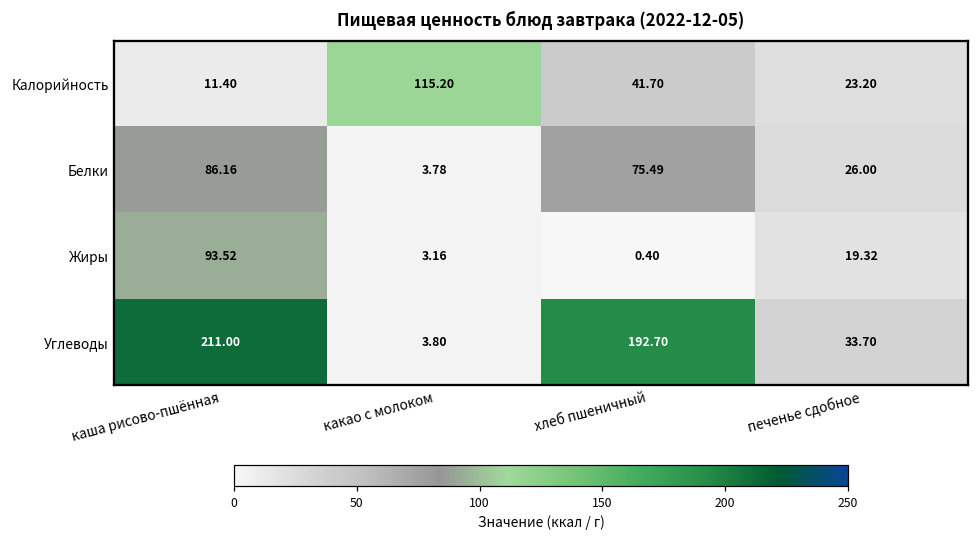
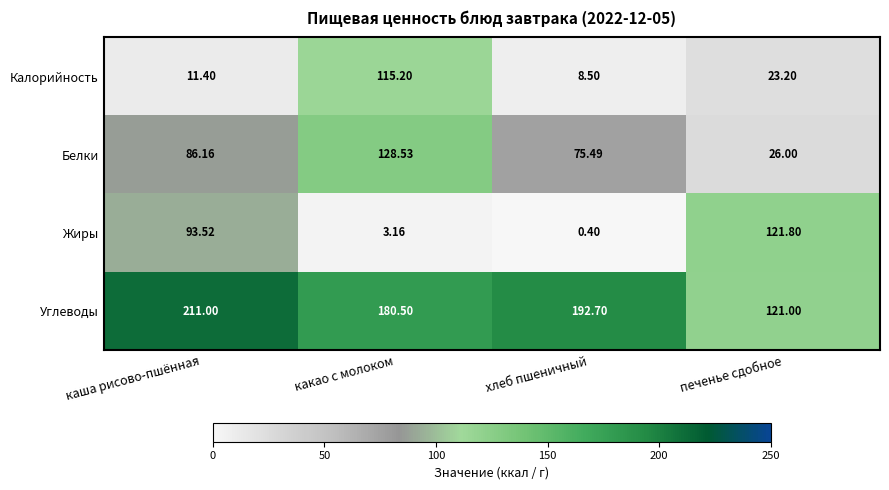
Калорийность, хлеб пшеничный: 41.70 -> 8.50
Белки, какао с молоком: 3.78 -> 128.53
Жиры, печенье сдобное: 19.32 -> 121.80
Углеводы, какао с молоком: 3.80 -> 180.50
Углеводы, печенье сдобное: 33.70 -> 121.00
